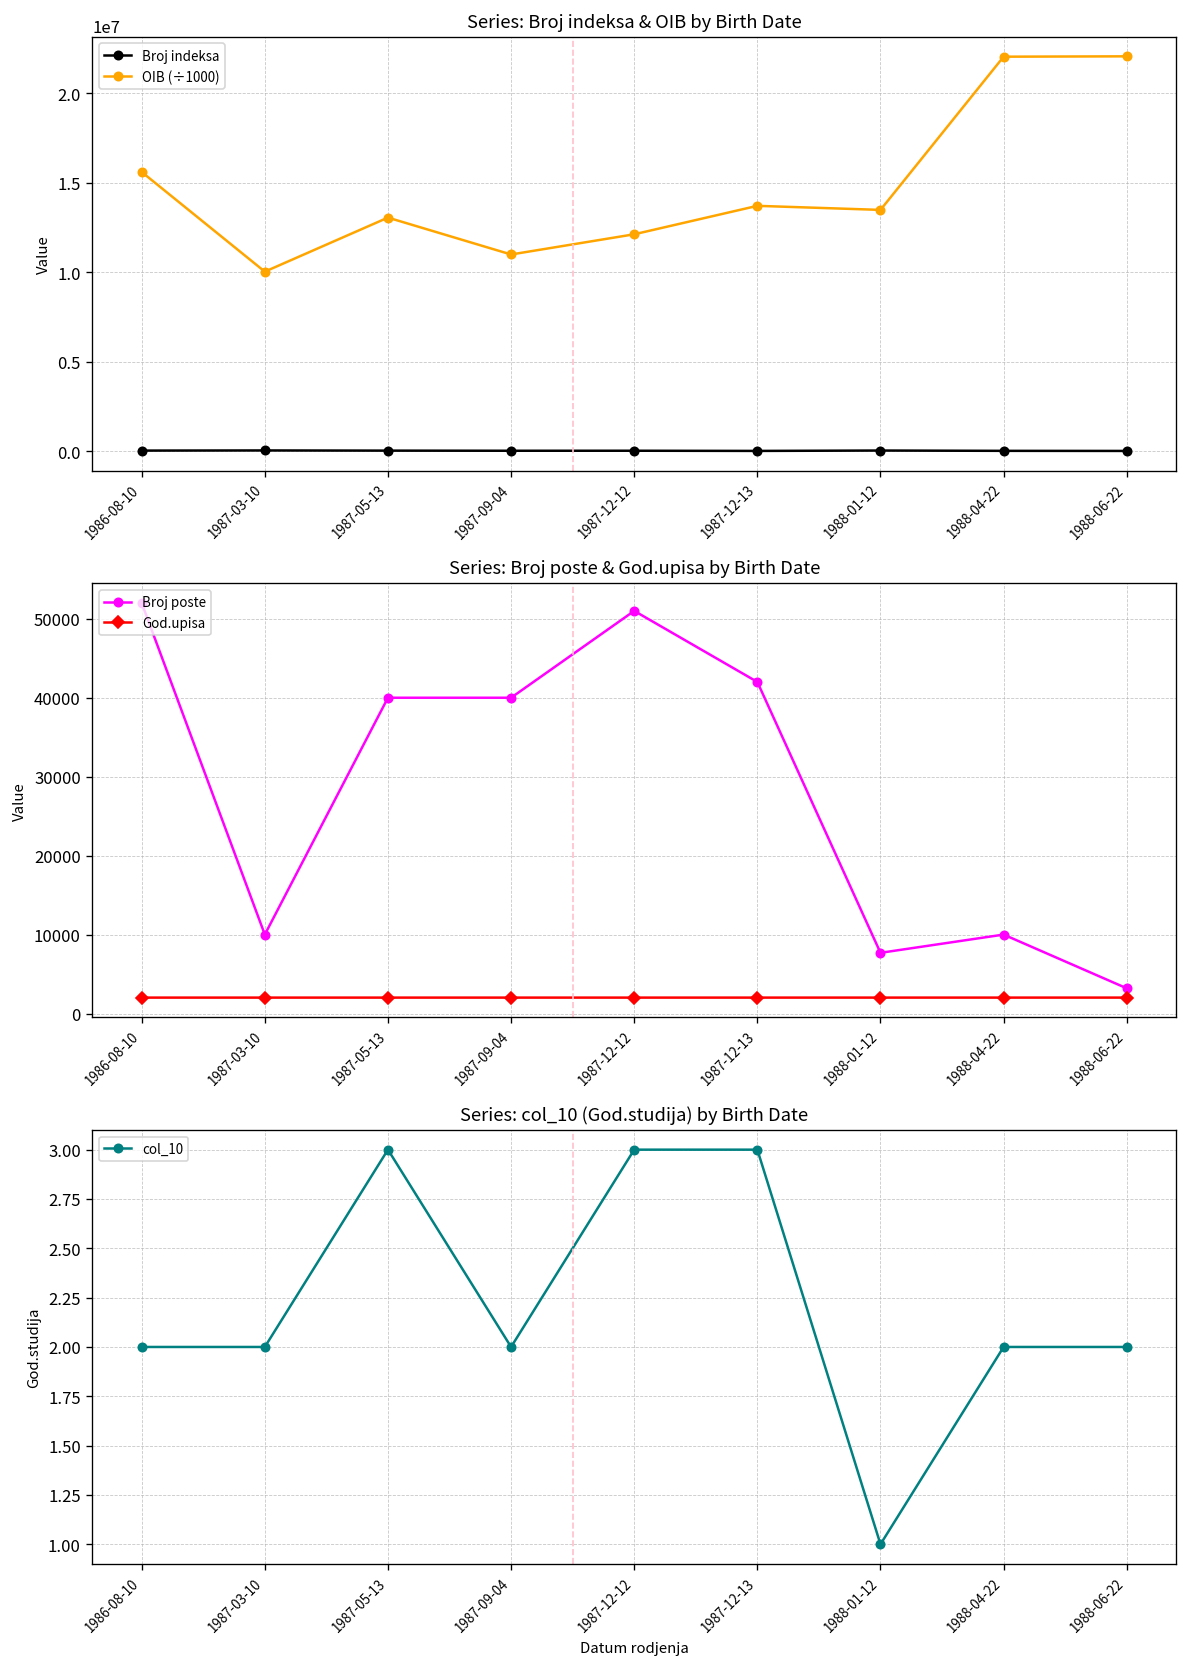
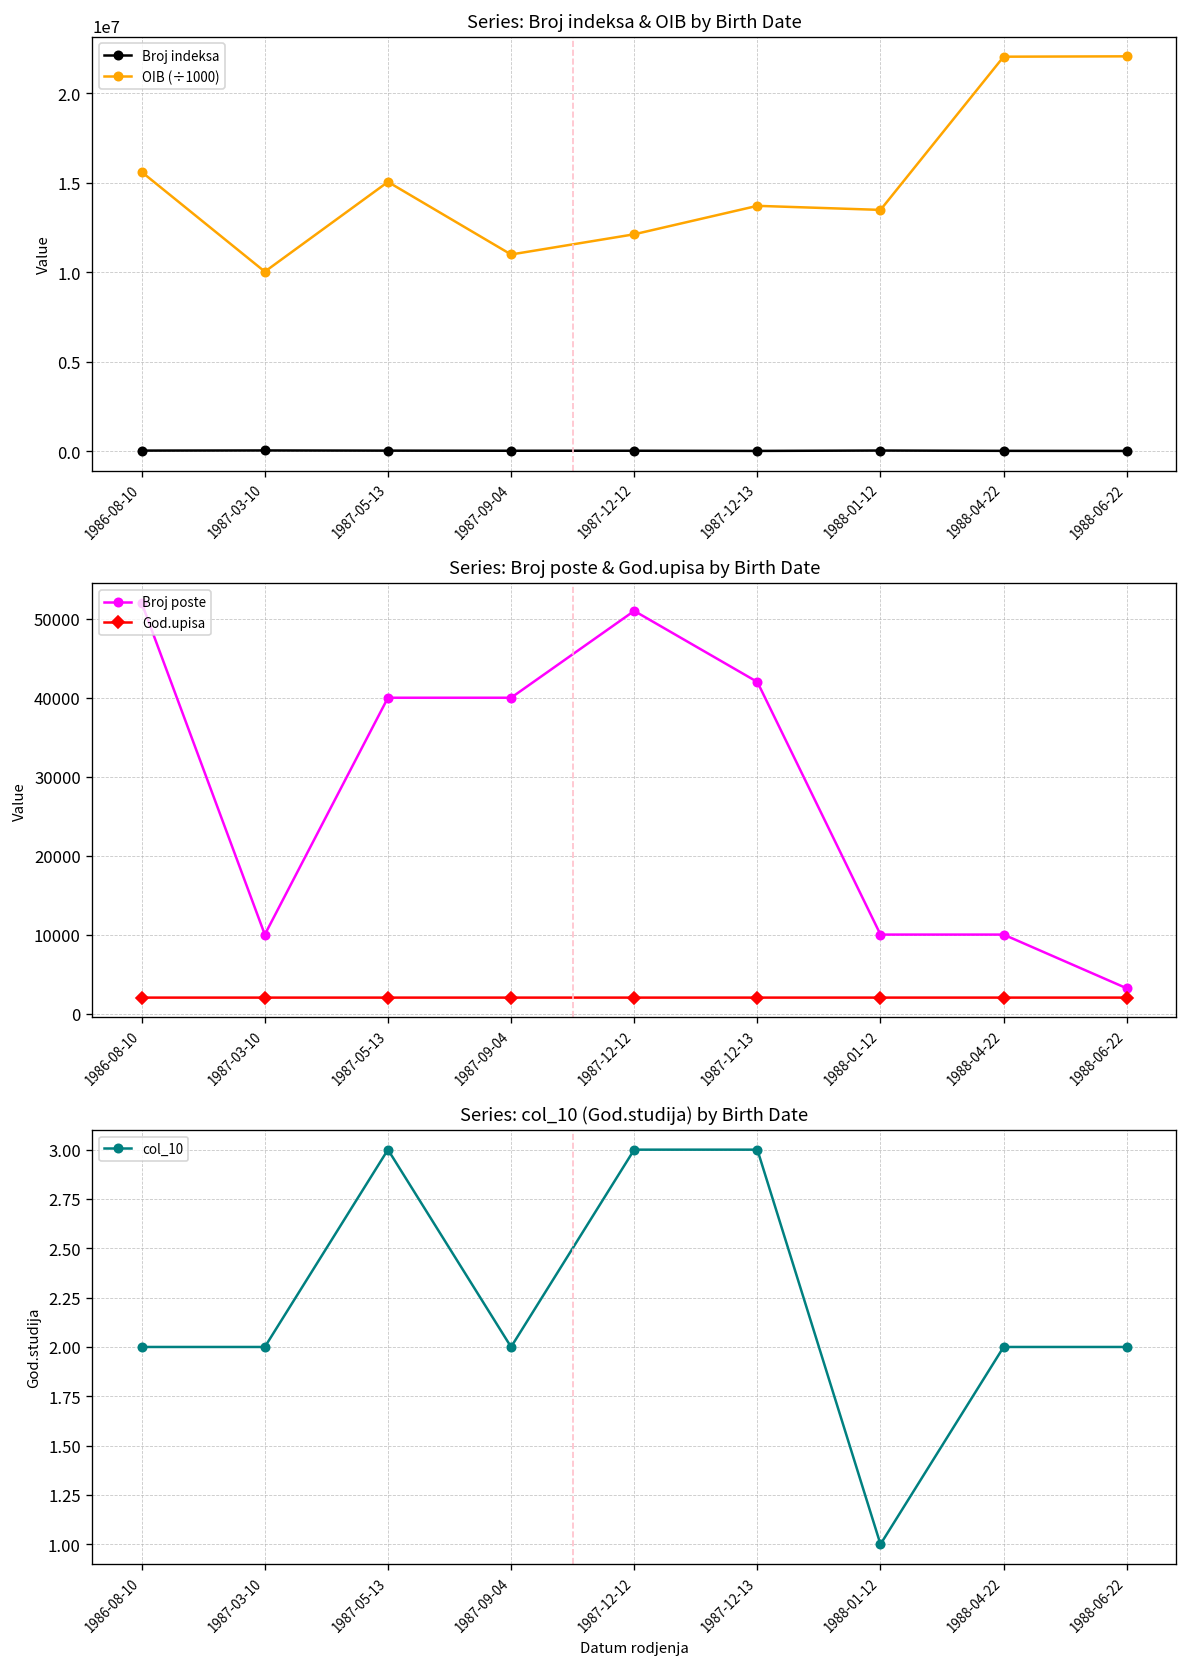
Series: Broj indeksa & OIB by Birth Date, OIB (÷1000), 1987-05-13: 13100000 -> 15100000
Series: Broj poste & God.upisa by Birth Date, Broj poste, 1988-01-12: 8000 -> 10000
